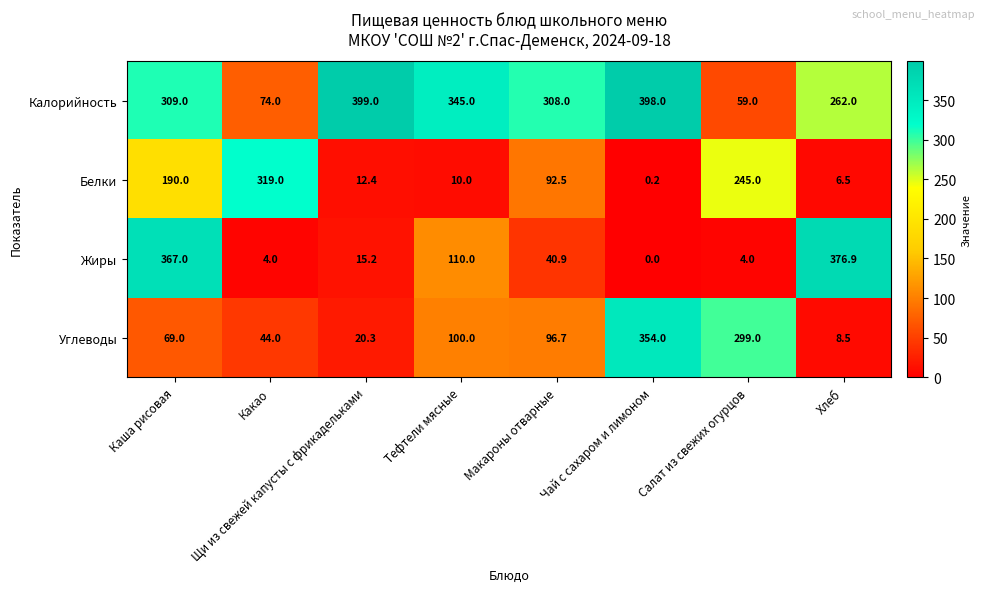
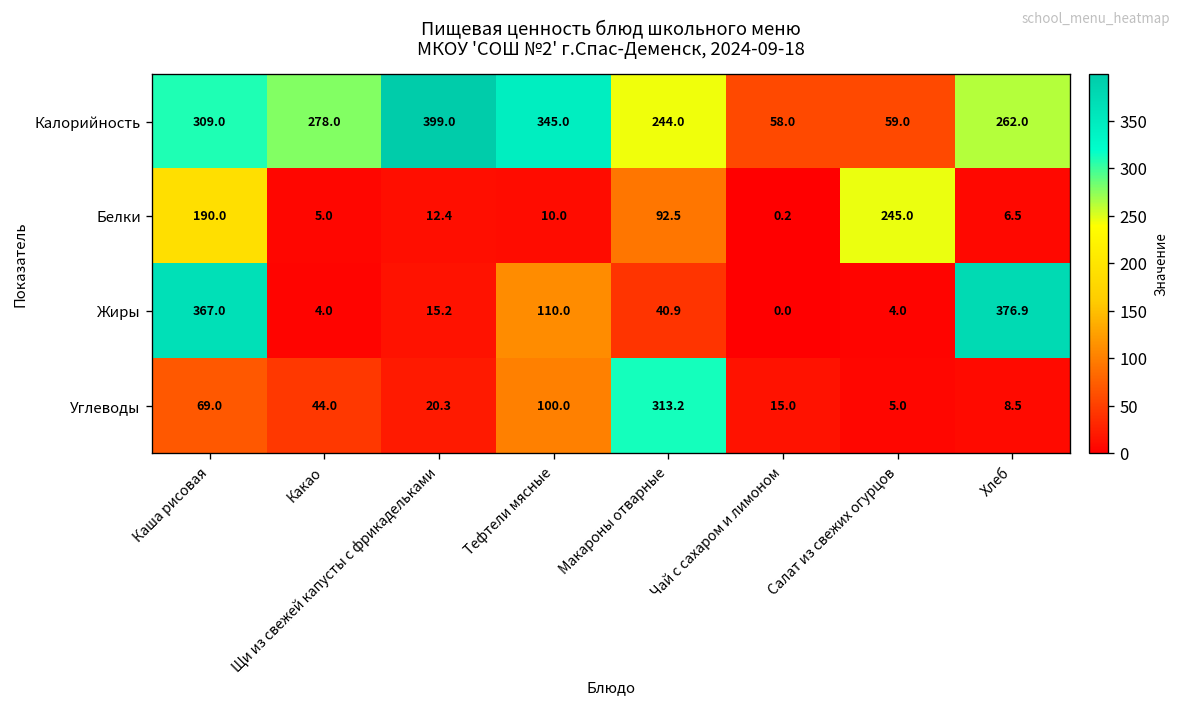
Калорийность, Какао: 74.0 -> 278.0
Калорийность, Макароны отварные: 308.0 -> 244.0
Калорийность, Чай с сахаром и лимоном: 398.0 -> 58.0
Белки, Какао: 319.0 -> 5.0
Углеводы, Макароны отварные: 96.7 -> 313.2
Углеводы, Чай с сахаром и лимоном: 354.0 -> 15.0
Углеводы, Салат из свежих огурцов: 299.0 -> 5.0
